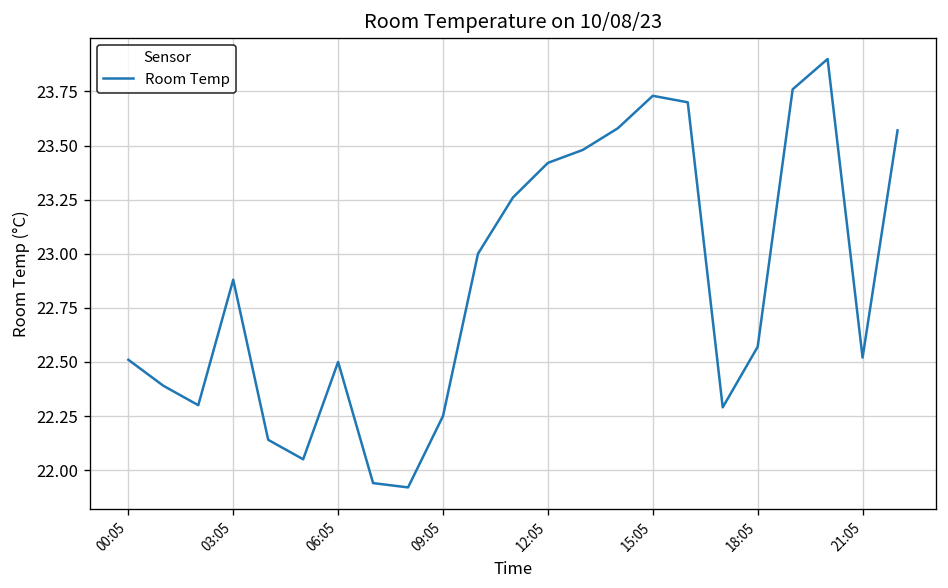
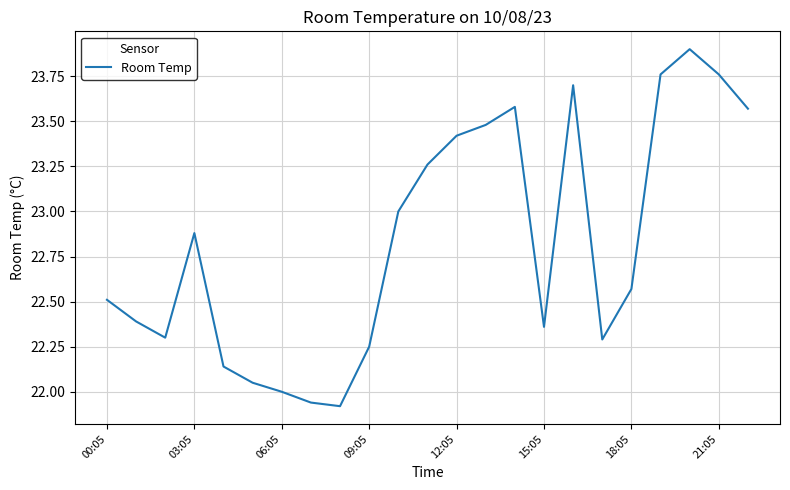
06:05: 22.5 -> 22.0
15:05: 23.73 -> 22.36
21:05: 22.52 -> 23.76
